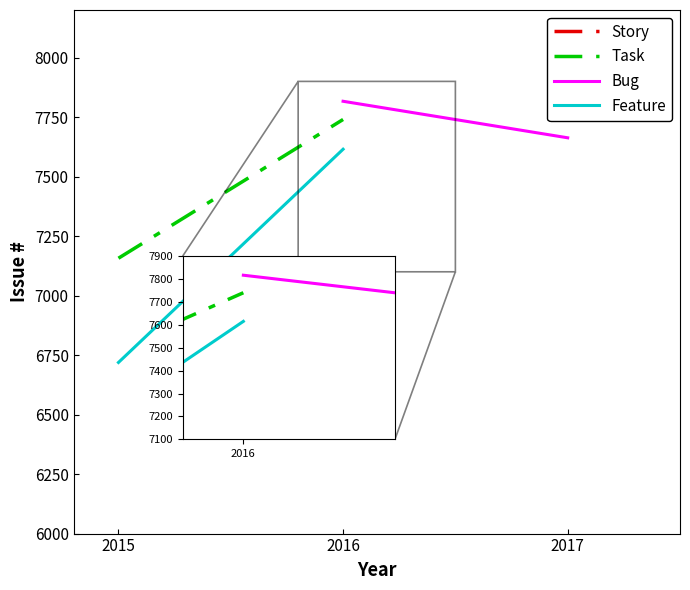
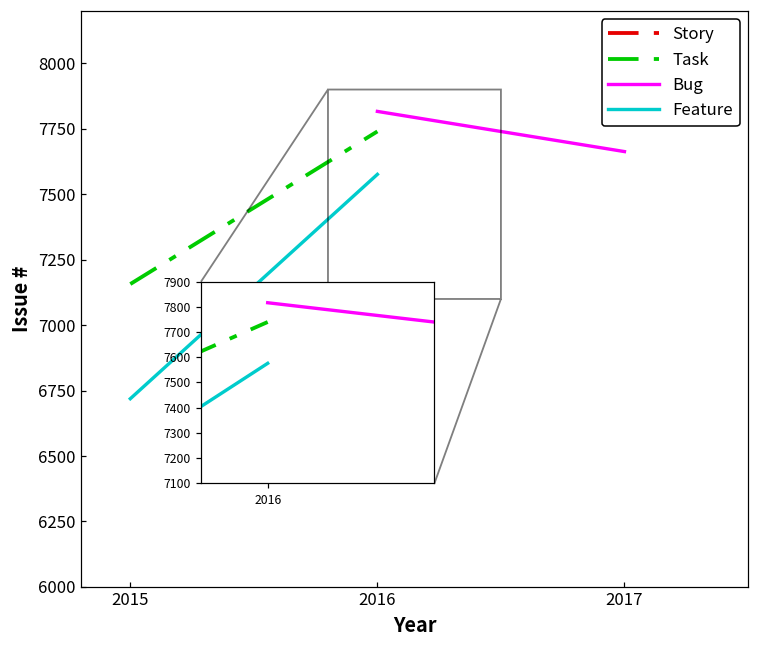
Feature, 2016: 7620 -> 7580
